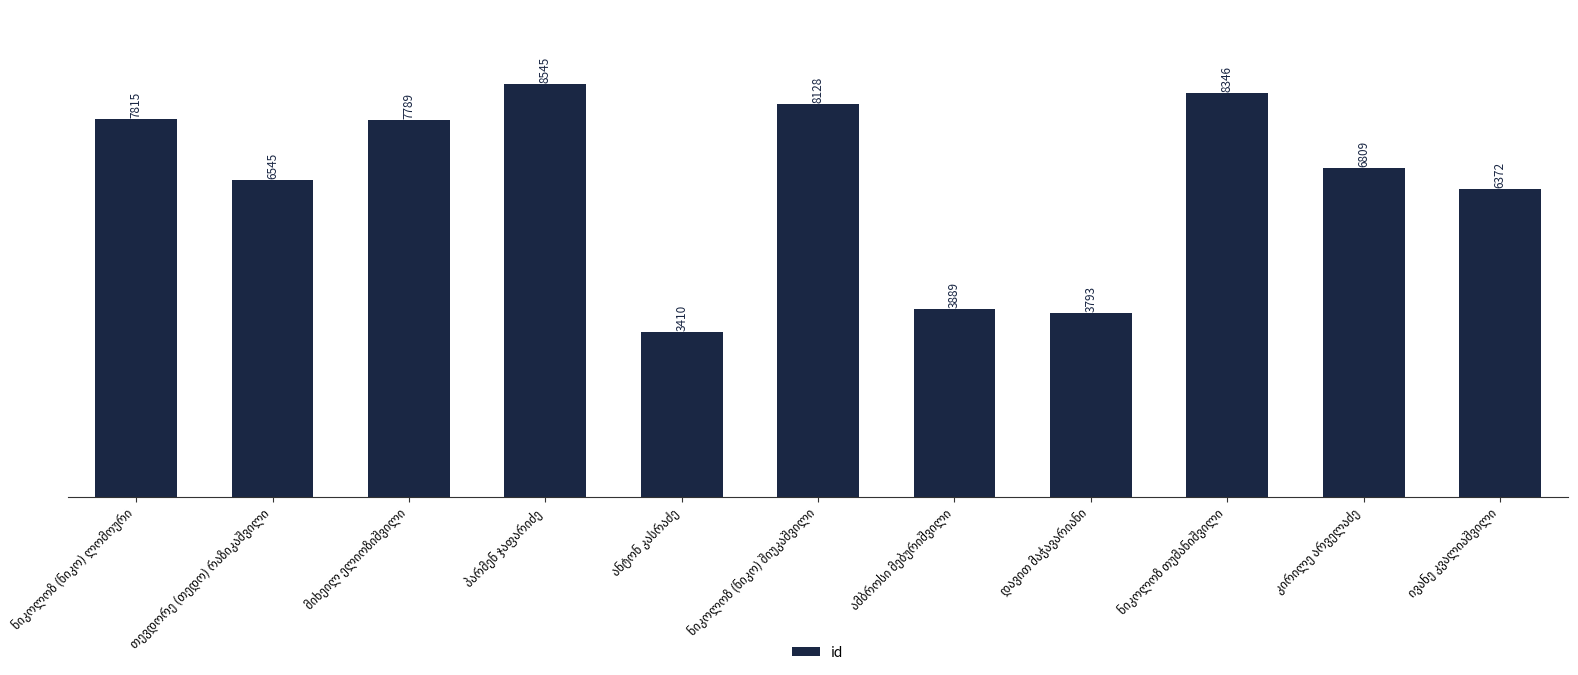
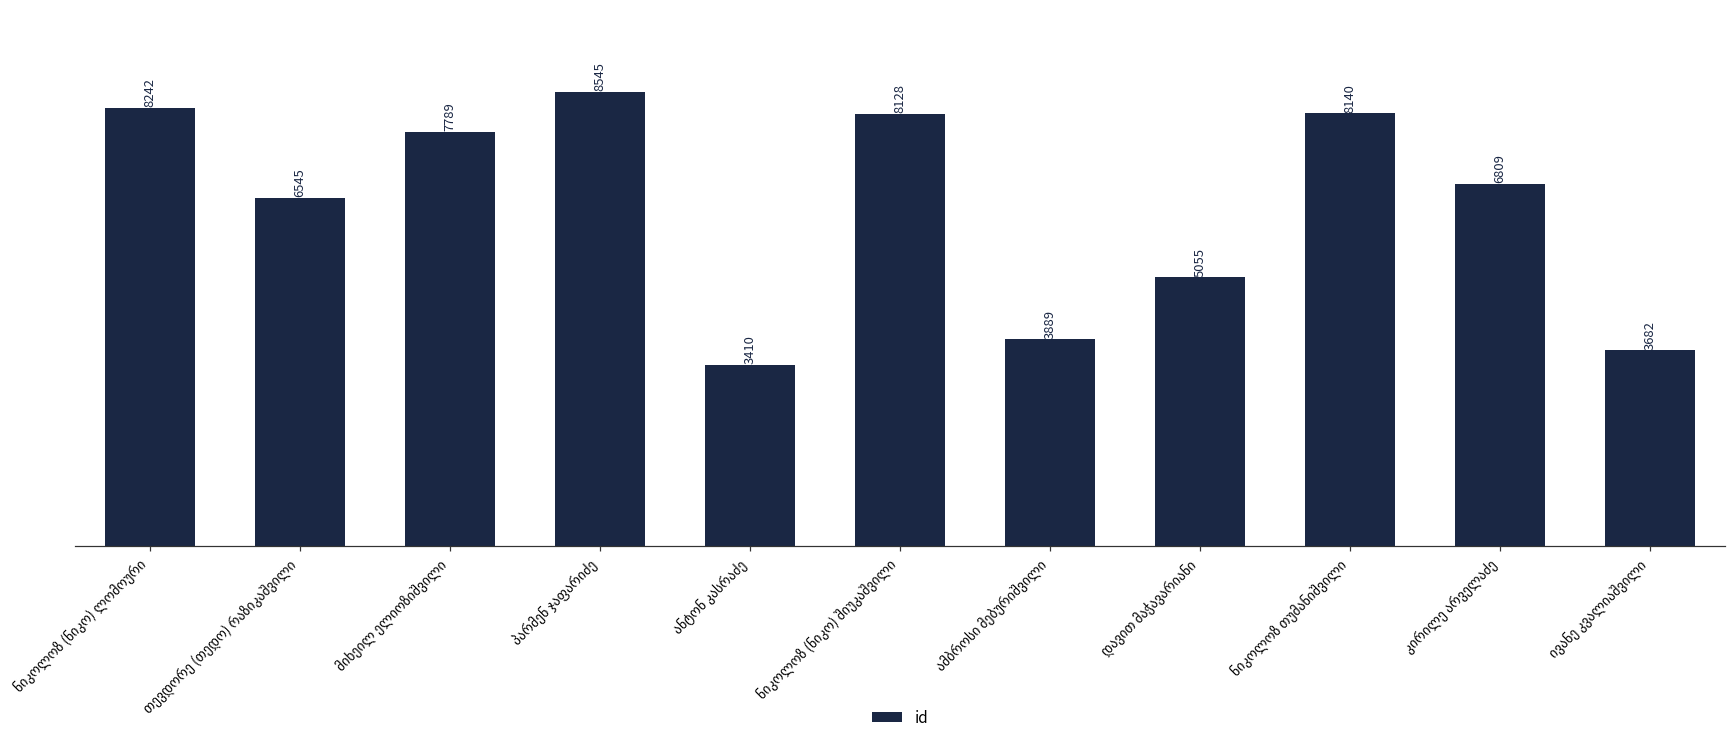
ნიკოლოზ (ნიკო) ლომოური: 7815 -> 8242
დავით მაჭავარიანი: 3793 -> 5055
ნიკოლოზ თუმანიშვილი: 8346 -> 8140
ივანე კვალიაშვილი: 6372 -> 3682
